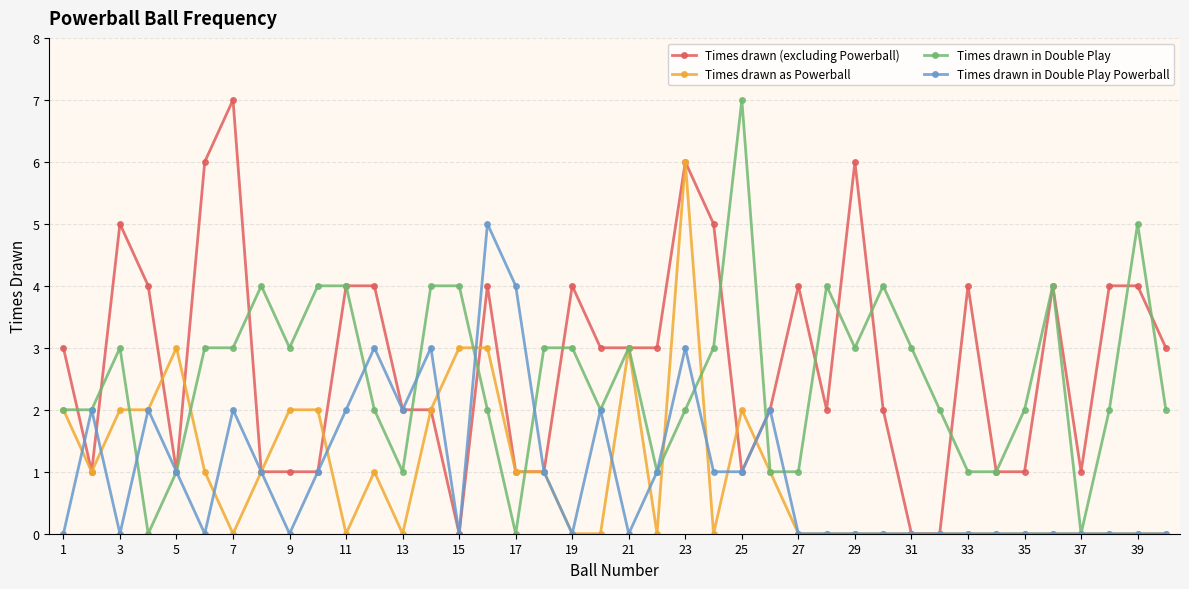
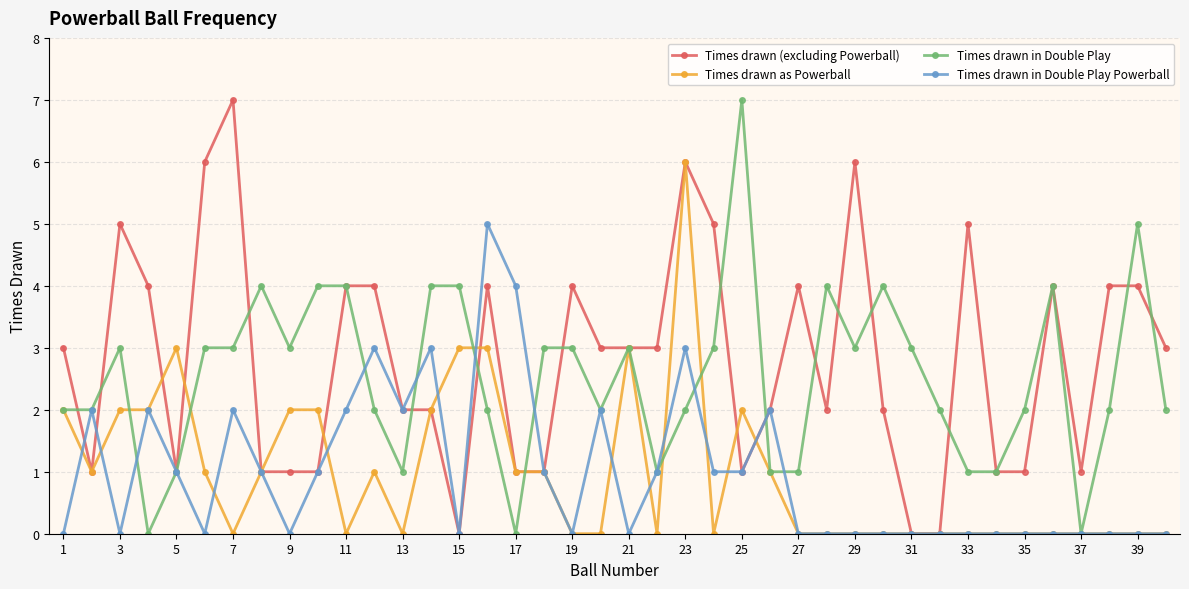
Times drawn (excluding Powerball), 33: 4 -> 5
